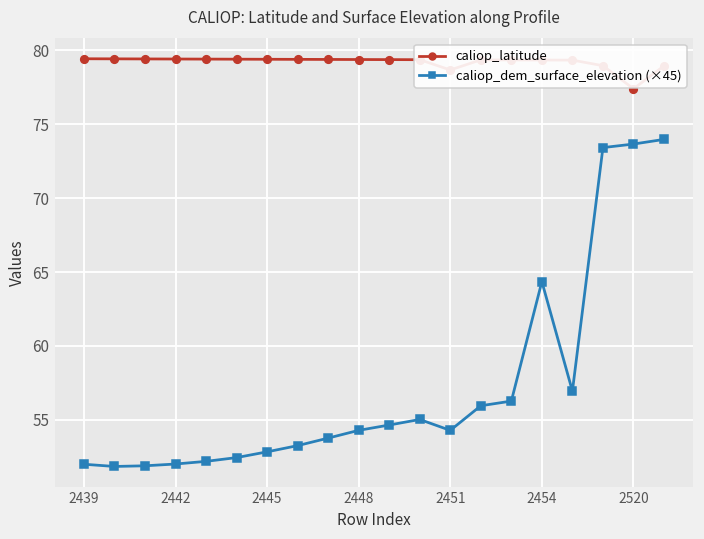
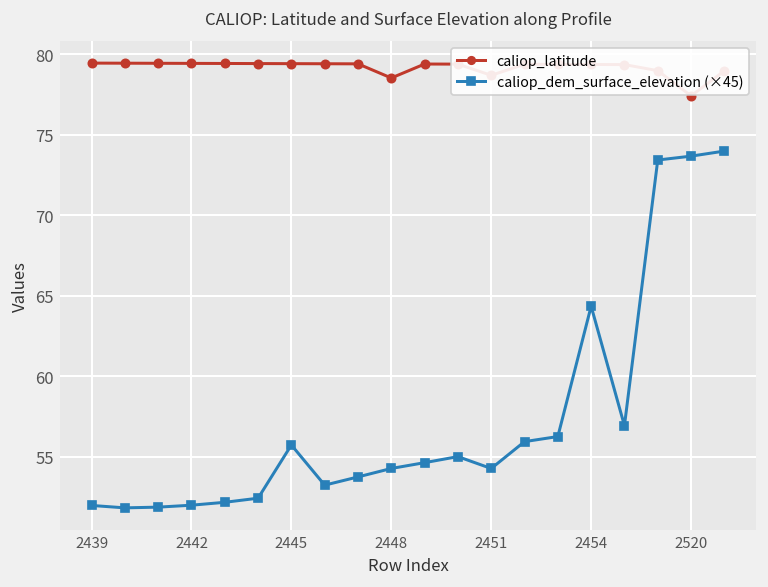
caliop_dem_surface_elevation (×45), 2445: 52.8 -> 55.7
caliop_latitude, 2448: 79.4 -> 78.5
